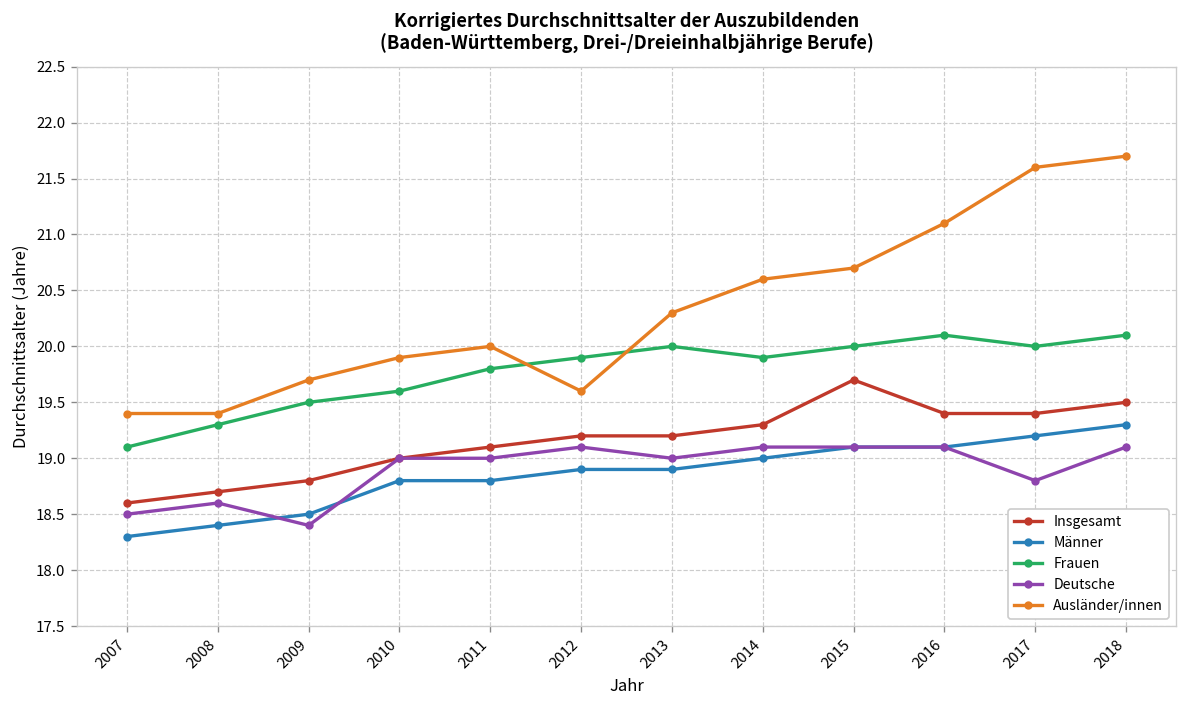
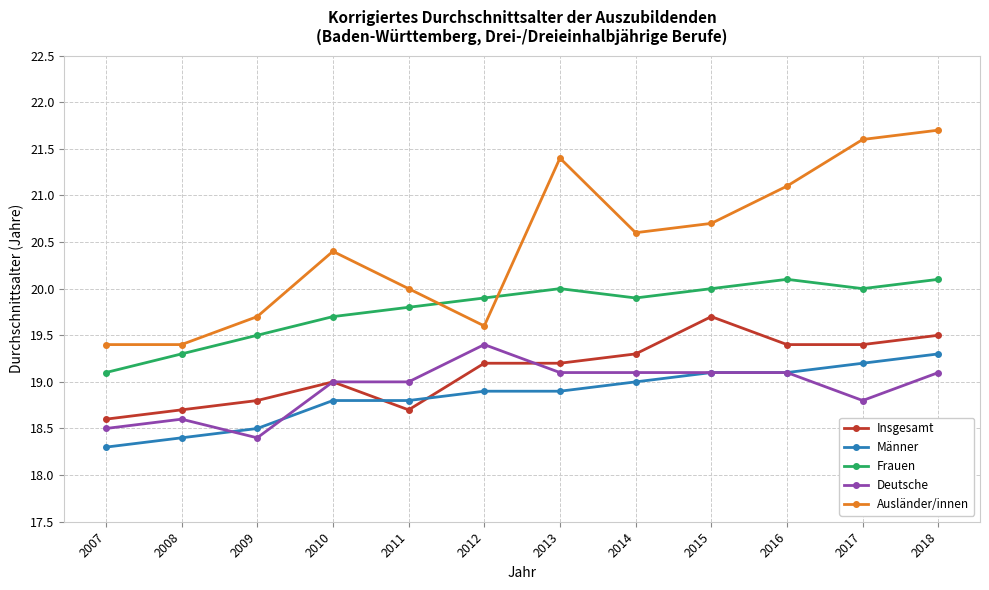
Frauen, 2010: 19.6 -> 19.7
Ausländer/innen, 2010: 19.9 -> 20.4
Insgesamt, 2011: 19.1 -> 18.7
Deutsche, 2012: 19.1 -> 19.4
Deutsche, 2013: 19.0 -> 19.1
Ausländer/innen, 2013: 20.3 -> 21.4
